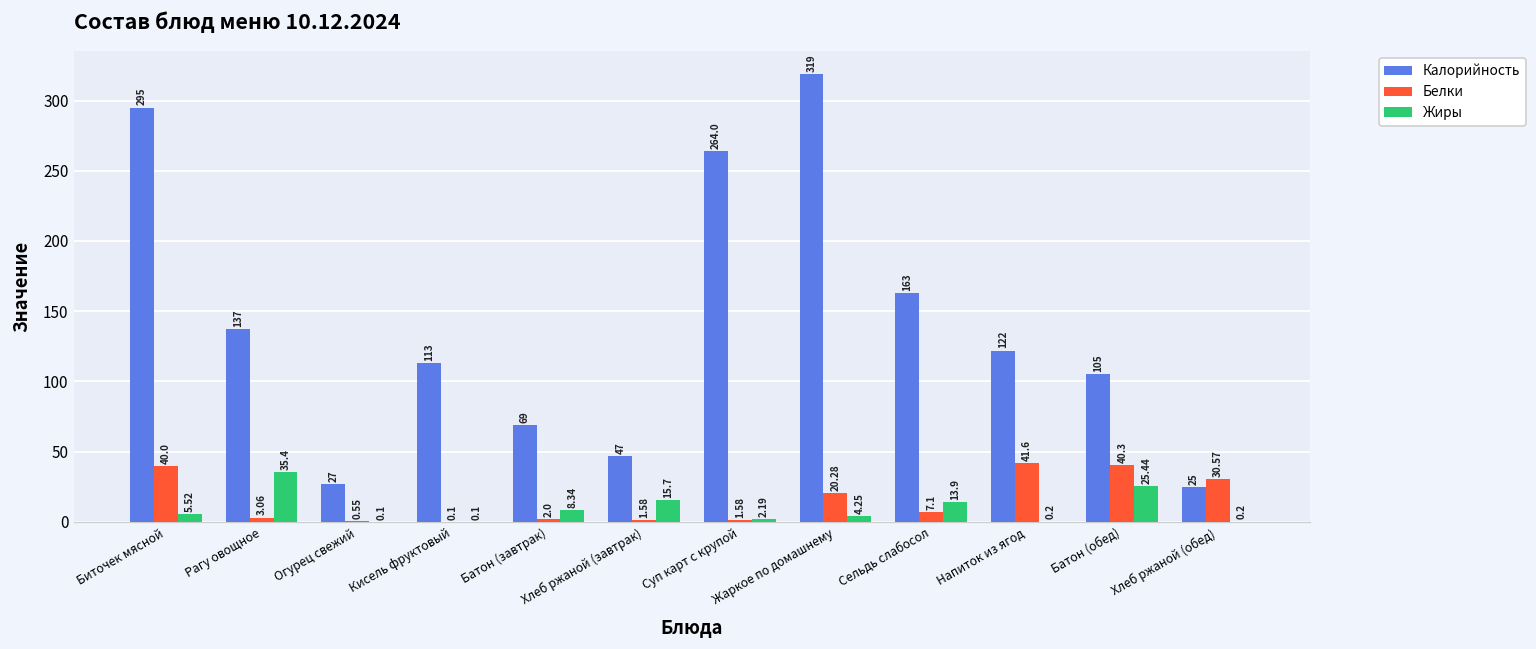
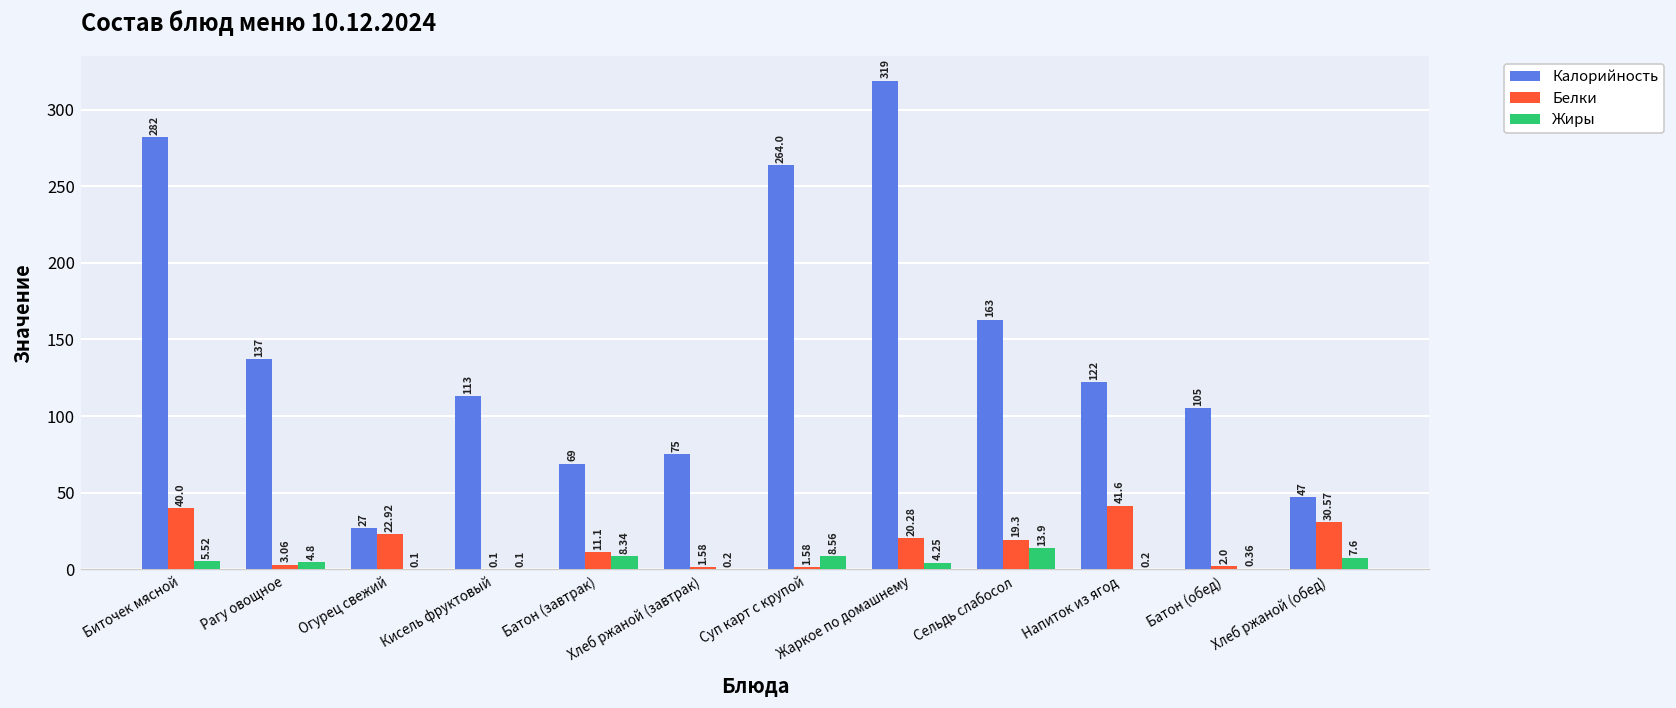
Калорийность, Биточек мясной: 295 -> 282
Жиры, Рагу овощное: 35.4 -> 4.8
Белки, Огурец свежий: 0.55 -> 22.92
Белки, Батон (завтрак): 2.0 -> 11.1
Калорийность, Хлеб ржаной (завтрак): 47 -> 75
Жиры, Хлеб ржаной (завтрак): 15.7 -> 0.2
Жиры, Суп карт с крупой: 2.19 -> 8.56
Белки, Сельдь слабосол: 7.1 -> 19.3
Белки, Батон (обед): 40.3 -> 2.0
Жиры, Батон (обед): 25.44 -> 0.36
Калорийность, Хлеб ржаной (обед): 25 -> 47
Жиры, Хлеб ржаной (обед): 0.2 -> 7.6
